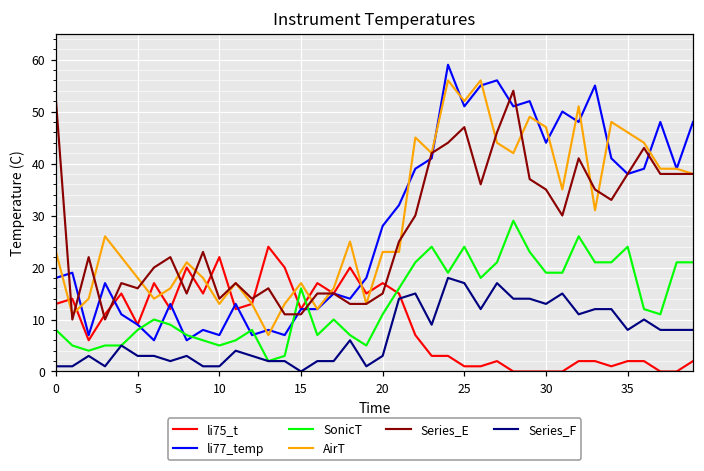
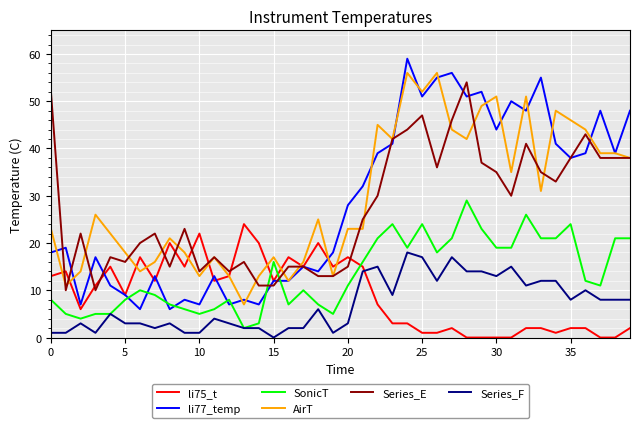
AirT, 30: 47 -> 51
